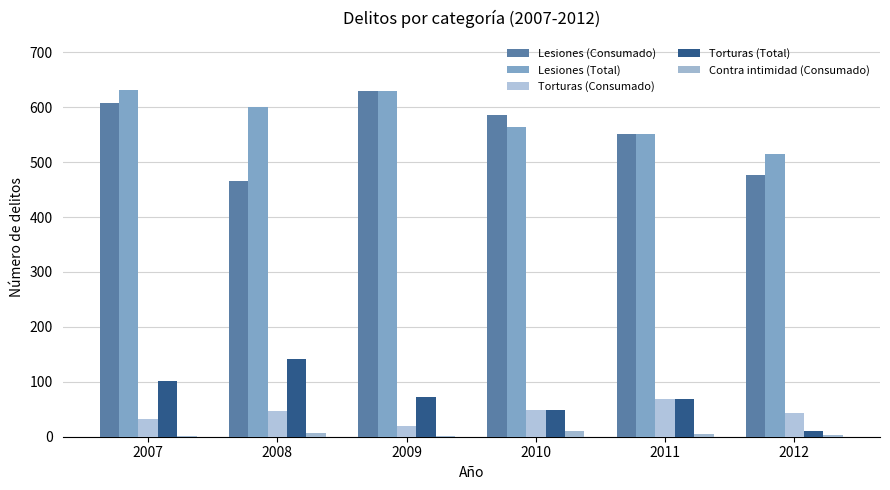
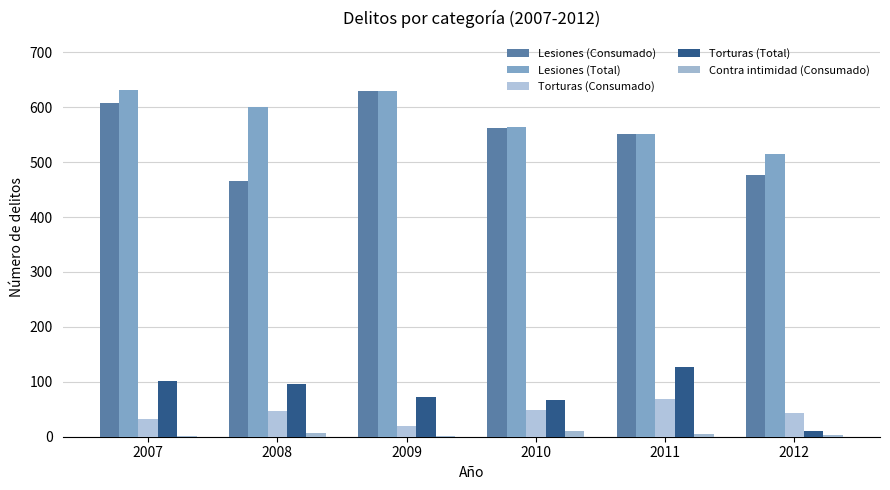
Torturas (Total), 2008: 140 -> 100
Lesiones (Consumado), 2010: 590 -> 560
Torturas (Total), 2010: 50 -> 70
Torturas (Total), 2011: 70 -> 130
